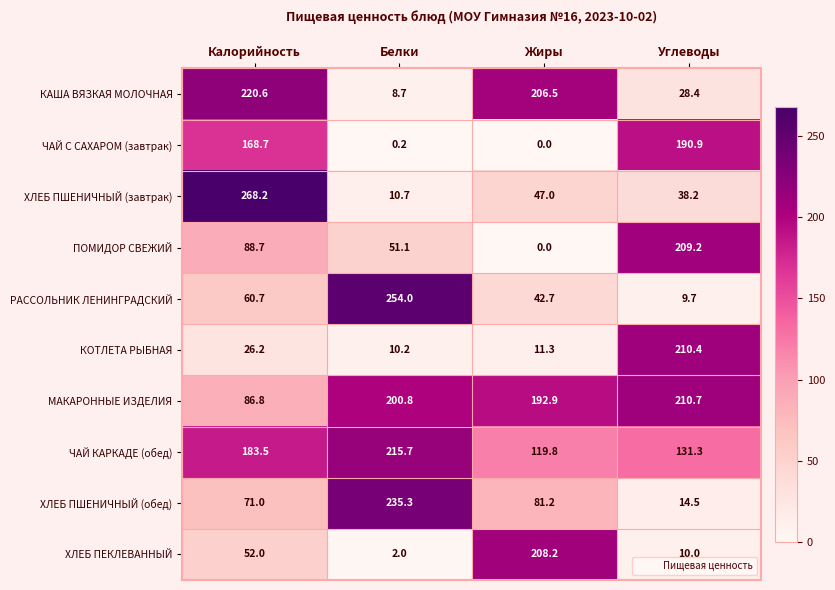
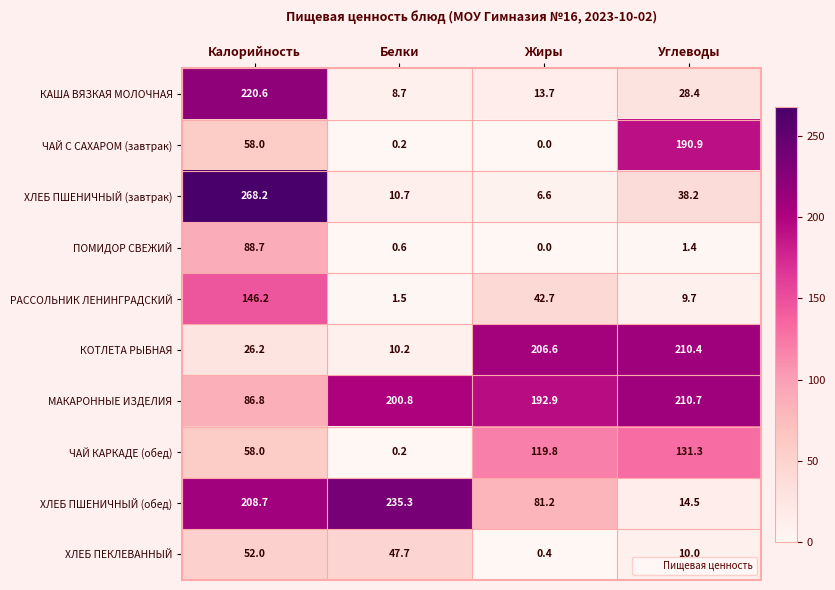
КАША ВЯЗКАЯ МОЛОЧНАЯ, Жиры: 206.5 -> 13.7
ЧАЙ С САХАРОМ (завтрак), Калорийность: 168.7 -> 58.0
ХЛЕБ ПШЕНИЧНЫЙ (завтрак), Жиры: 47.0 -> 6.6
ПОМИДОР СВЕЖИЙ, Белки: 51.1 -> 0.6
ПОМИДОР СВЕЖИЙ, Углеводы: 209.2 -> 1.4
РАССОЛЬНИК ЛЕНИНГРАДСКИЙ, Калорийность: 60.7 -> 146.2
РАССОЛЬНИК ЛЕНИНГРАДСКИЙ, Белки: 254.0 -> 1.5
КОТЛЕТА РЫБНАЯ, Жиры: 11.3 -> 206.6
ЧАЙ КАРКАДЕ (обед), Калорийность: 183.5 -> 58.0
ЧАЙ КАРКАДЕ (обед), Белки: 215.7 -> 0.2
ХЛЕБ ПШЕНИЧНЫЙ (обед), Калорийность: 71.0 -> 208.7
ХЛЕБ ПЕКЛЕВАННЫЙ, Белки: 2.0 -> 47.7
ХЛЕБ ПЕКЛЕВАННЫЙ, Жиры: 208.2 -> 0.4
